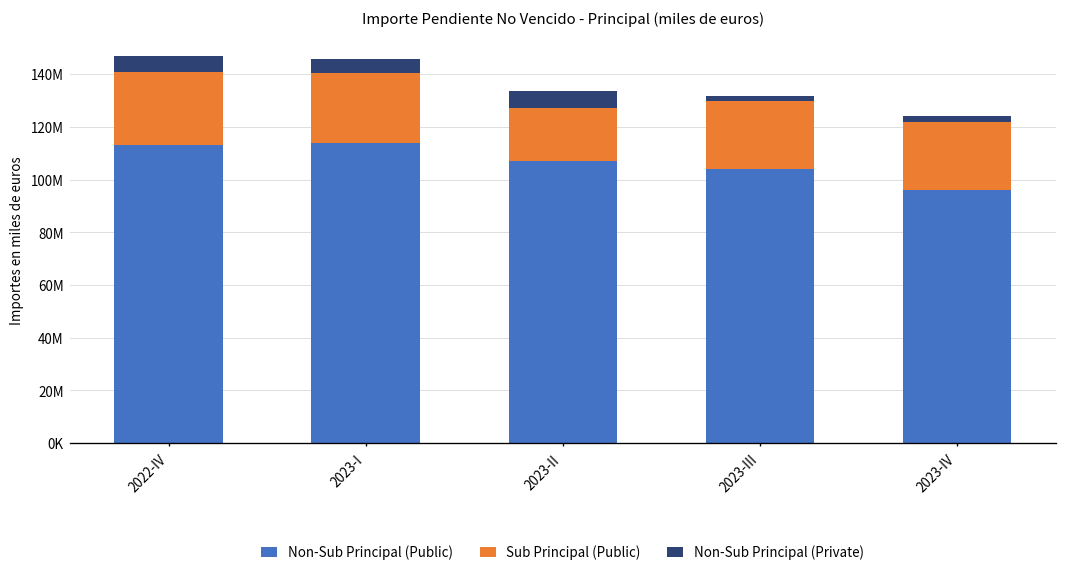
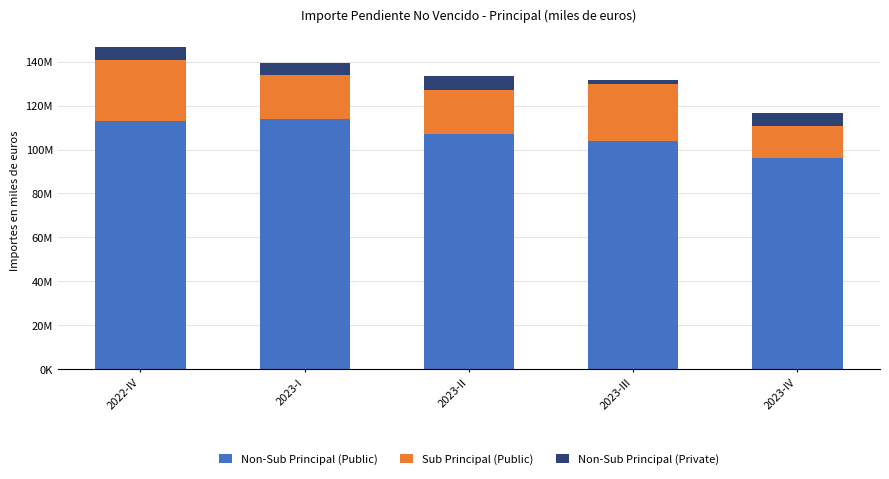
Sub Principal (Public), 2023-I: 27000000 -> 20000000
Sub Principal (Public), 2023-IV: 26000000 -> 14000000
Non-Sub Principal (Private), 2023-IV: 2000000 -> 6000000
